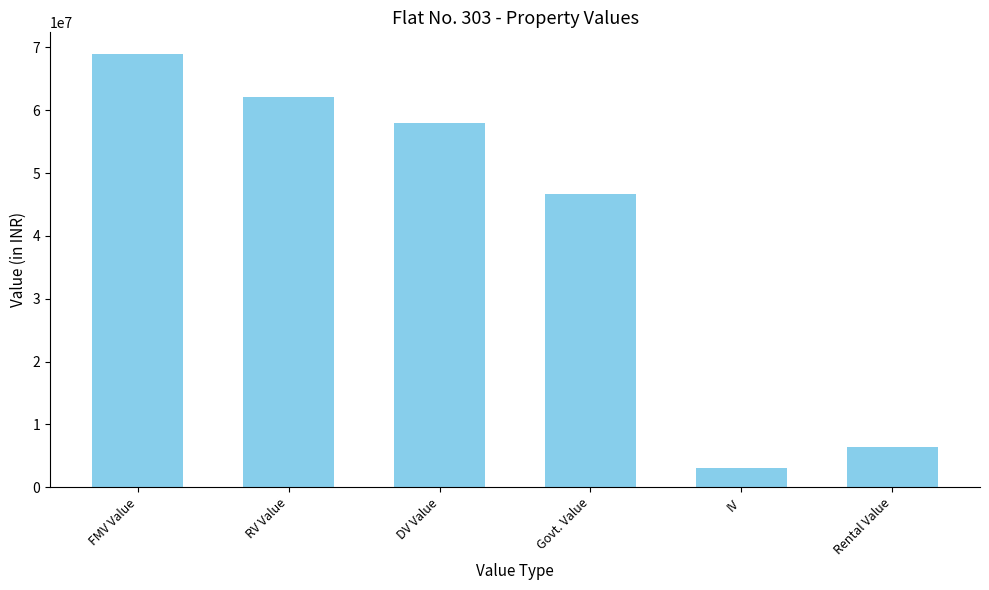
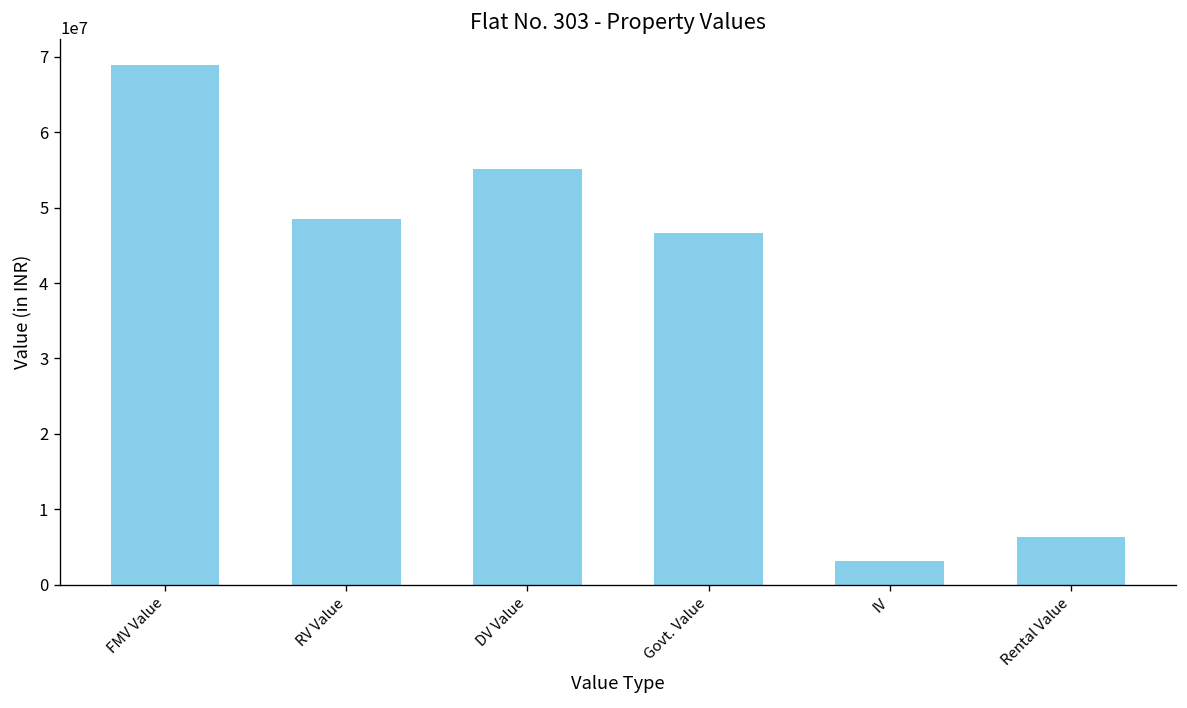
RV Value: 62000000 -> 48000000
DV Value: 58000000 -> 55000000
